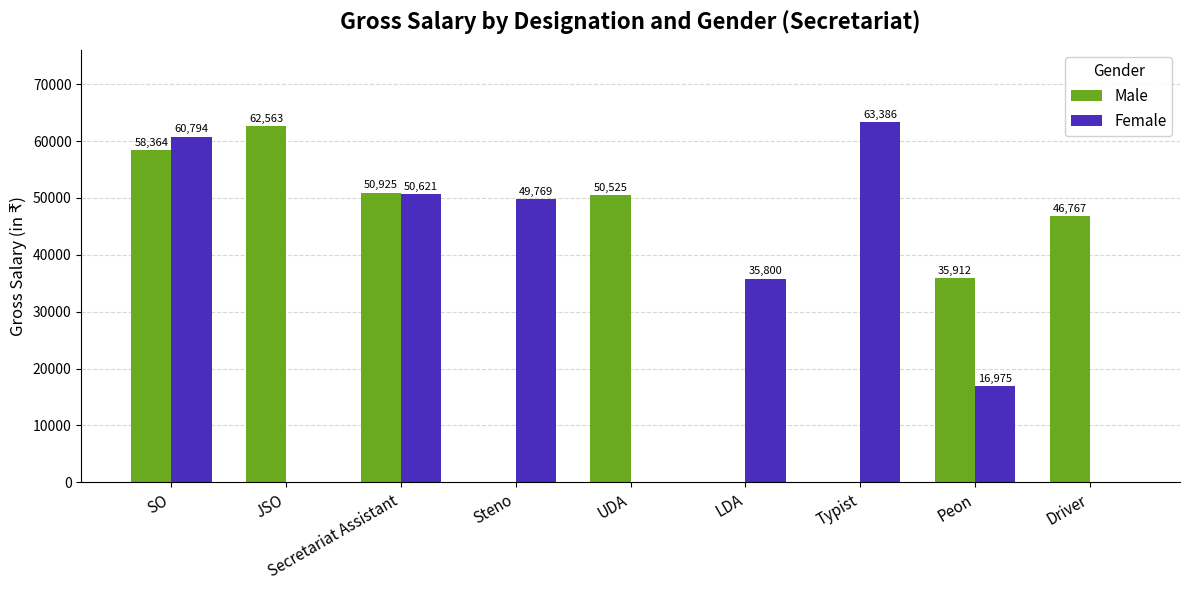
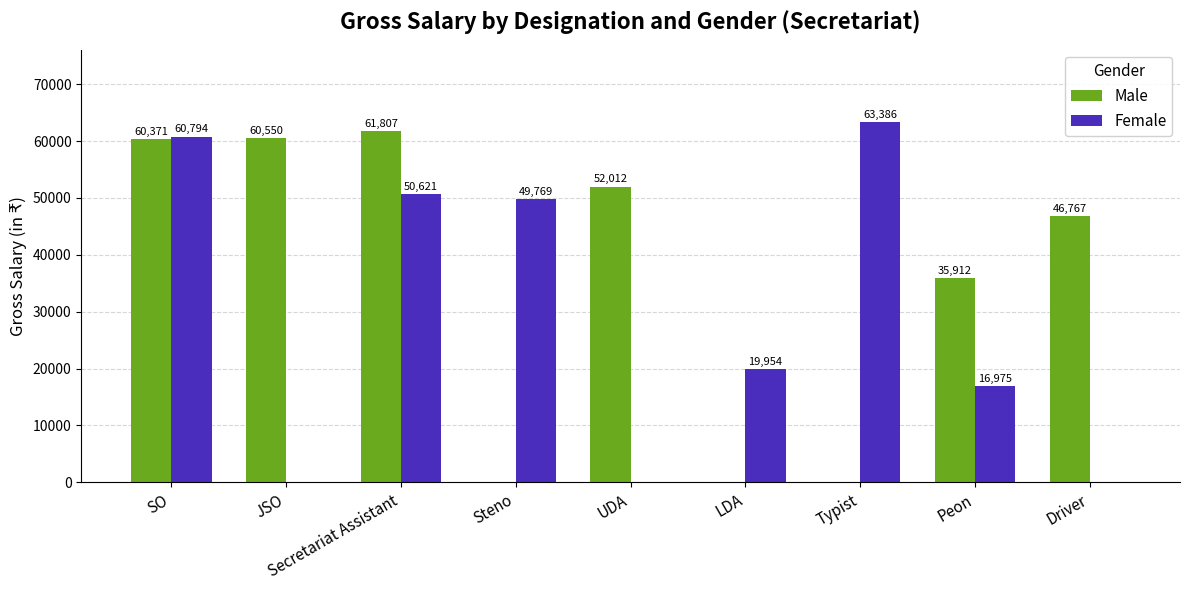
Male, SO: 58,364 -> 60,371
Male, JSO: 62,563 -> 60,550
Male, Secretariat Assistant: 50,925 -> 61,807
Male, UDA: 50,525 -> 52,012
Female, LDA: 35,800 -> 19,954
